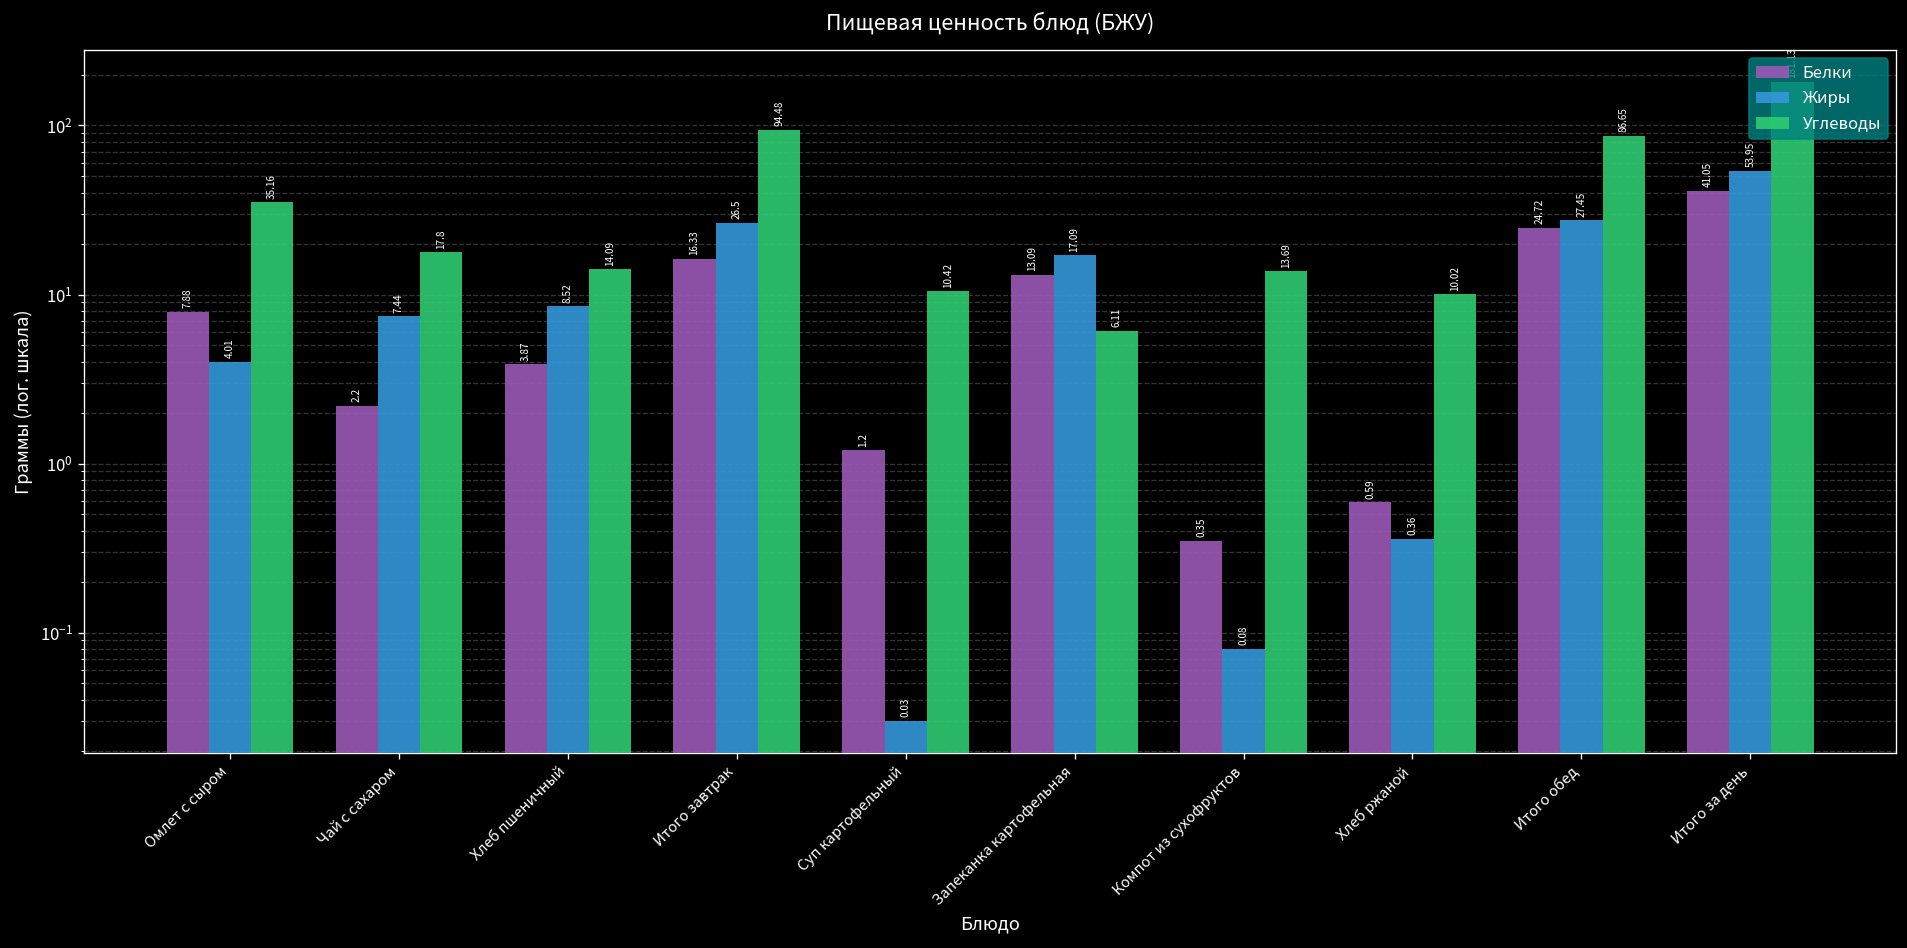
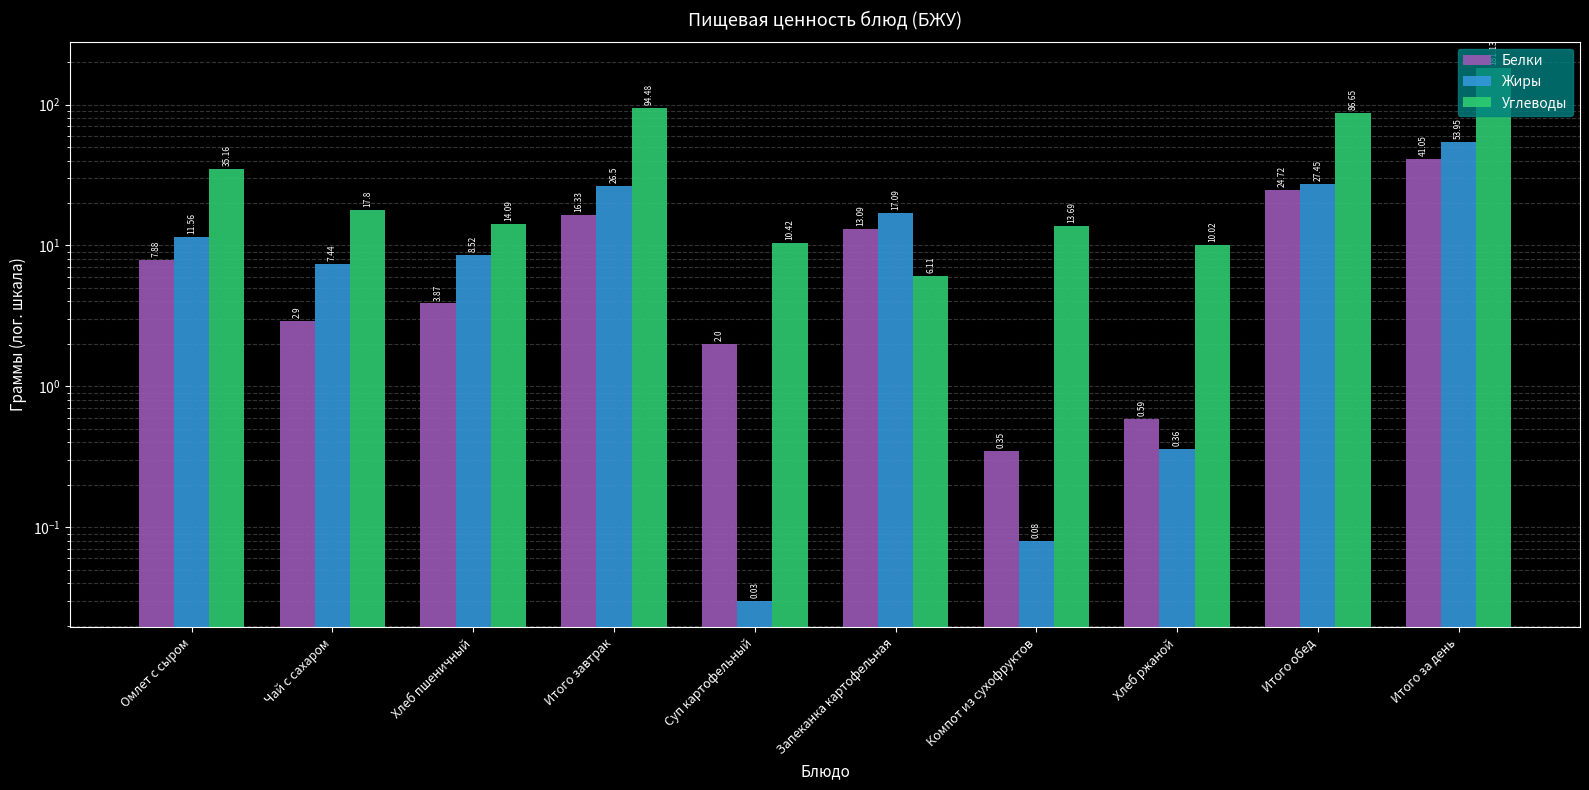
Жиры, Омлет с сыром: 4.01 -> 11.56
Белки, Чай с сахаром: 2.2 -> 2.9
Белки, Суп картофельный: 1.2 -> 2.0
